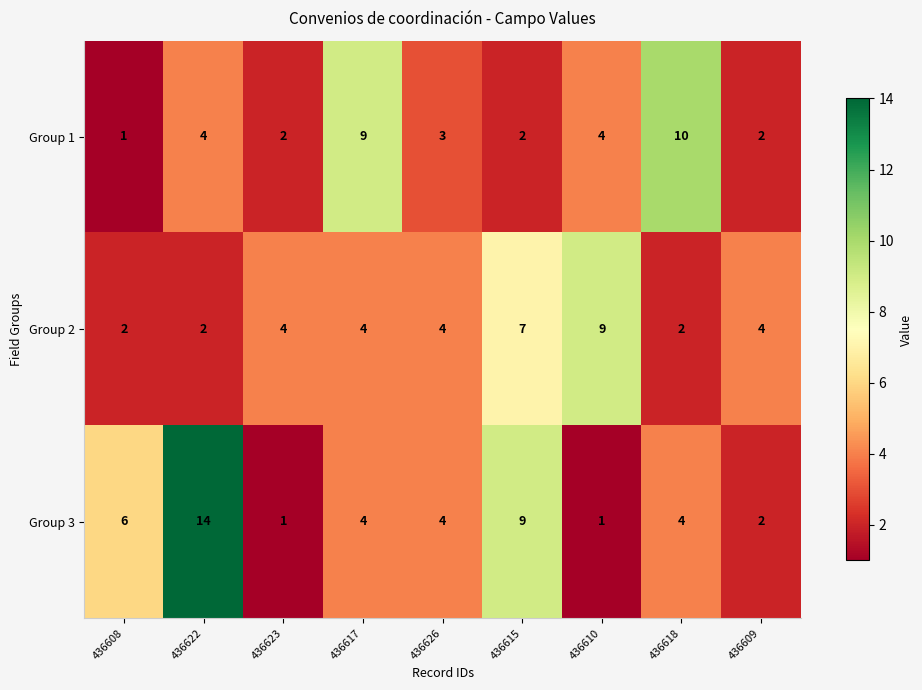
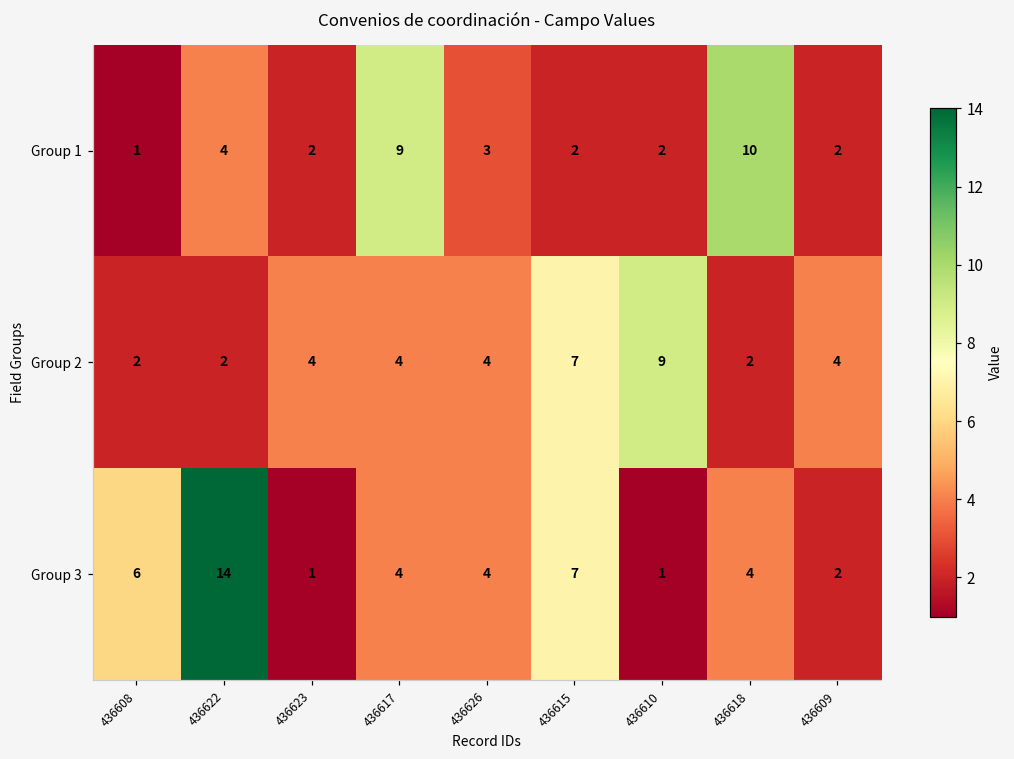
Group 1, 436610: 4 -> 2
Group 3, 436615: 9 -> 7
